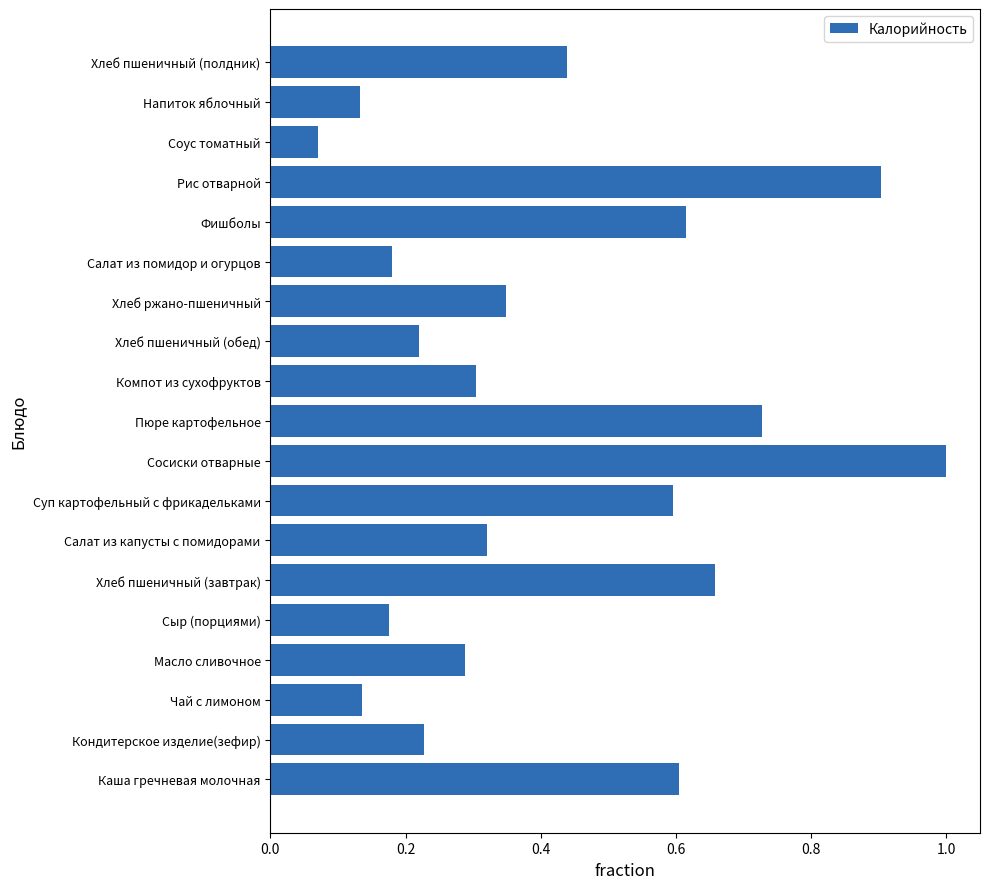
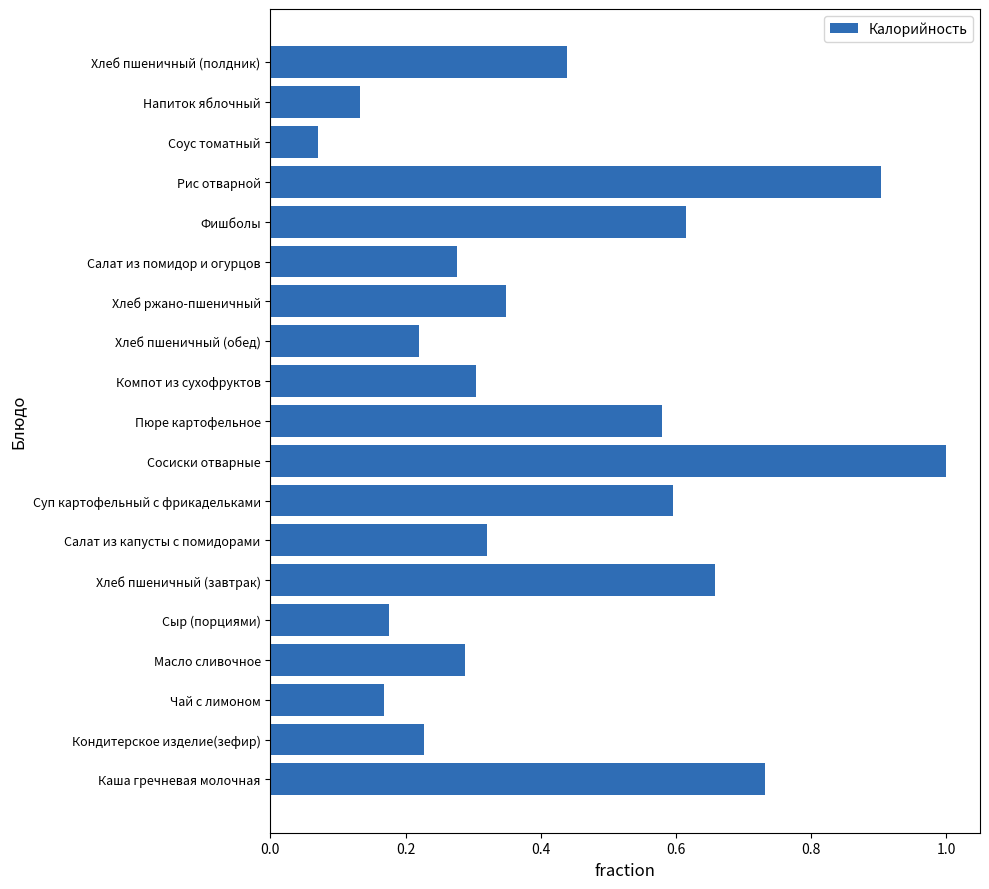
Салат из помидор и огурцов: 0.18 -> 0.28
Пюре картофельное: 0.73 -> 0.58
Чай с лимоном: 0.14 -> 0.17
Каша гречневая молочная: 0.60 -> 0.73
